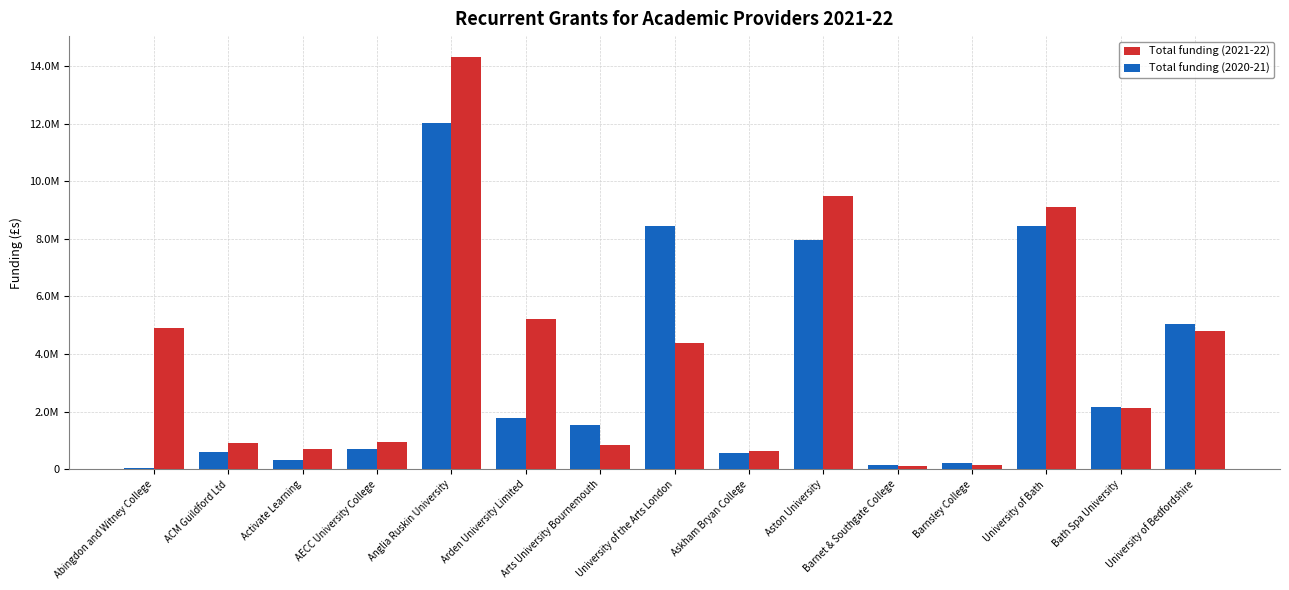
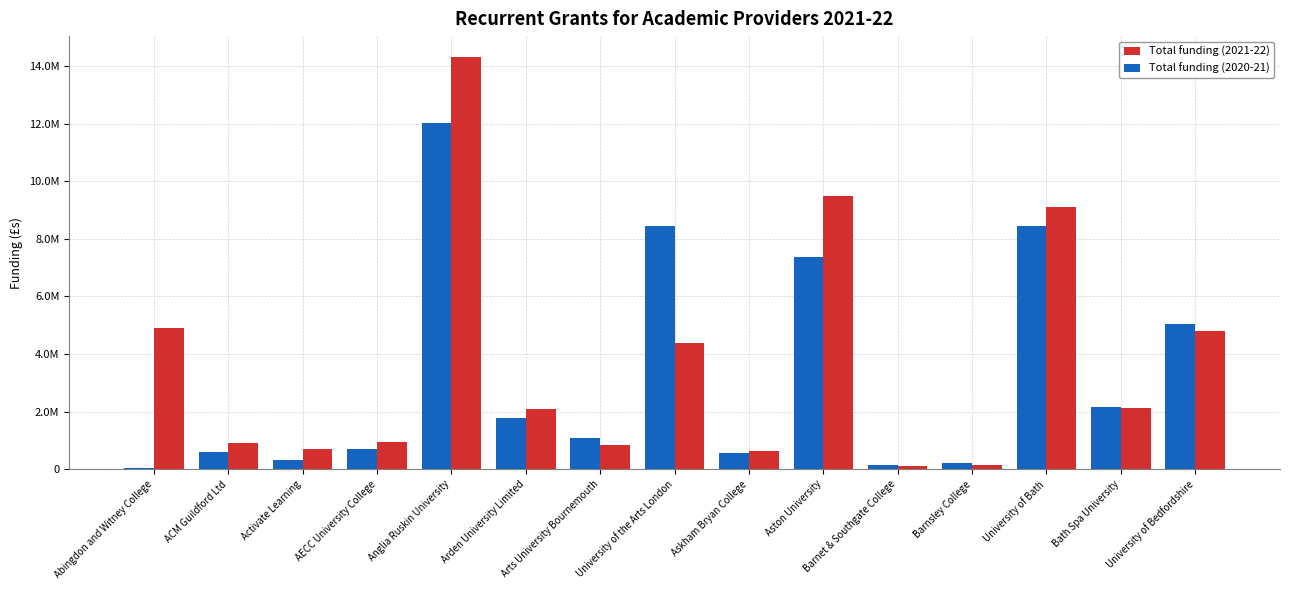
Total funding (2021-22), Arden University Limited: 5200000 -> 2100000
Total funding (2020-21), Arts University Bournemouth: 1500000 -> 1100000
Total funding (2020-21), Aston University: 8000000 -> 7400000
